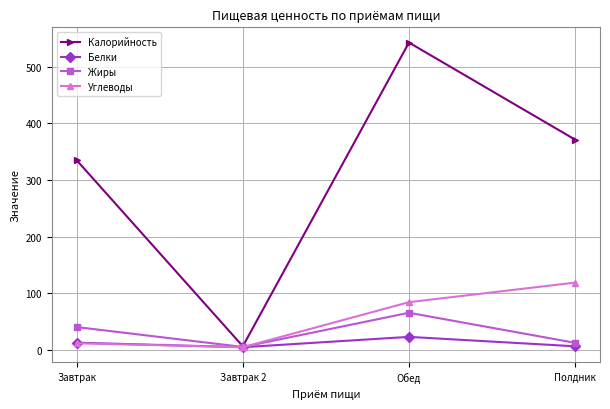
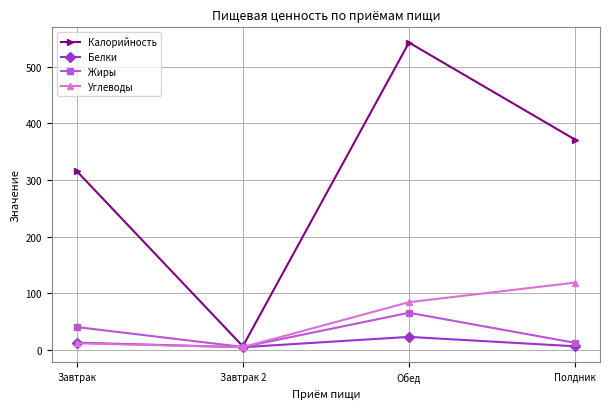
Калорийность, Завтрак: 340 -> 320
